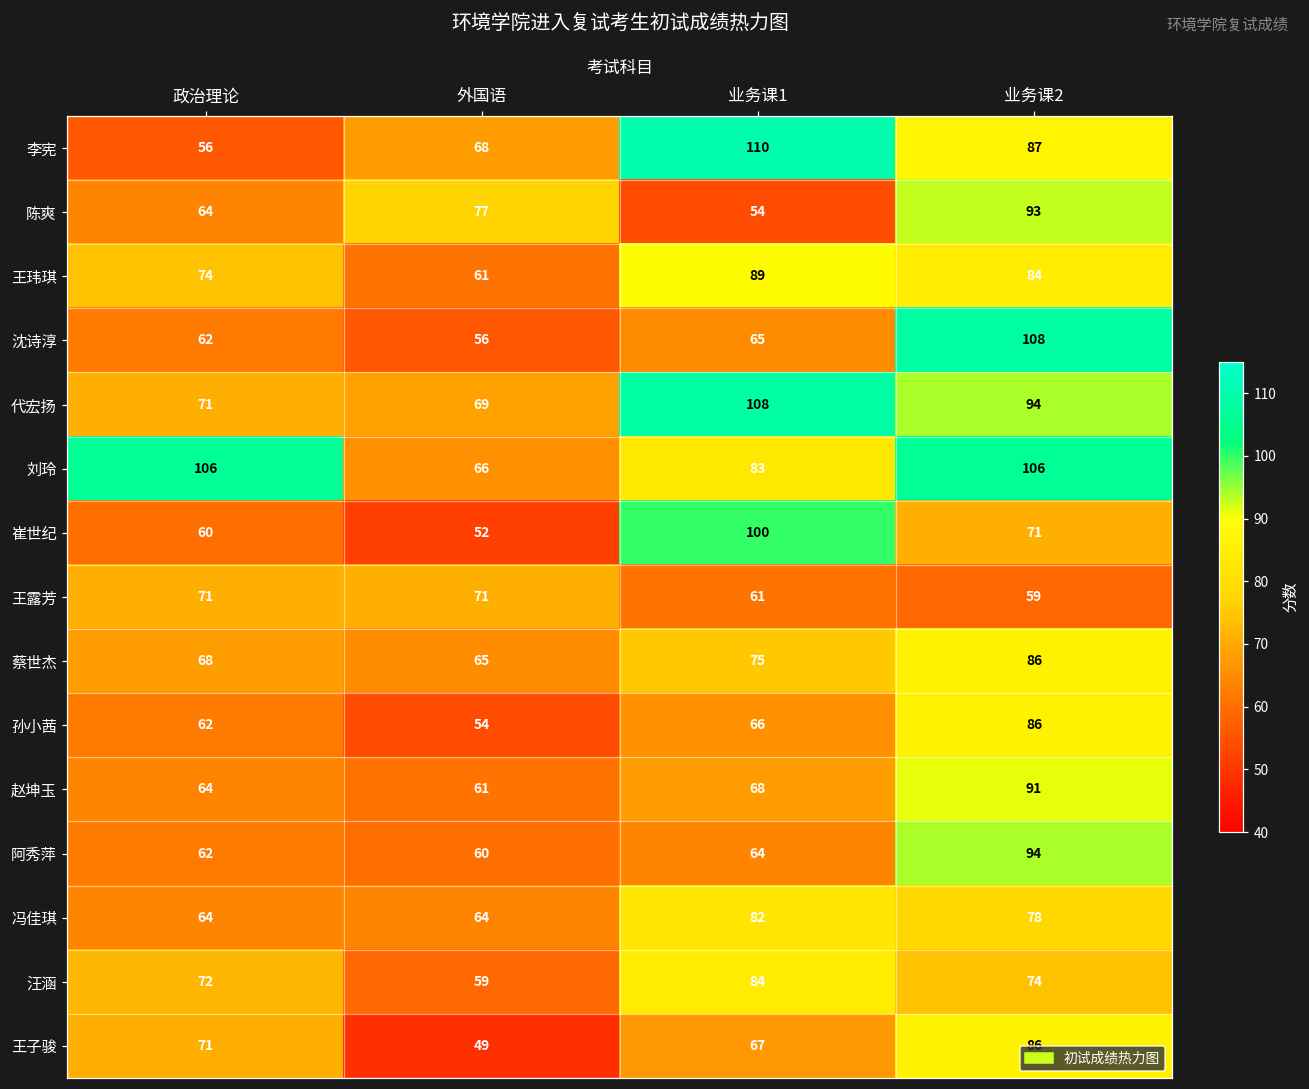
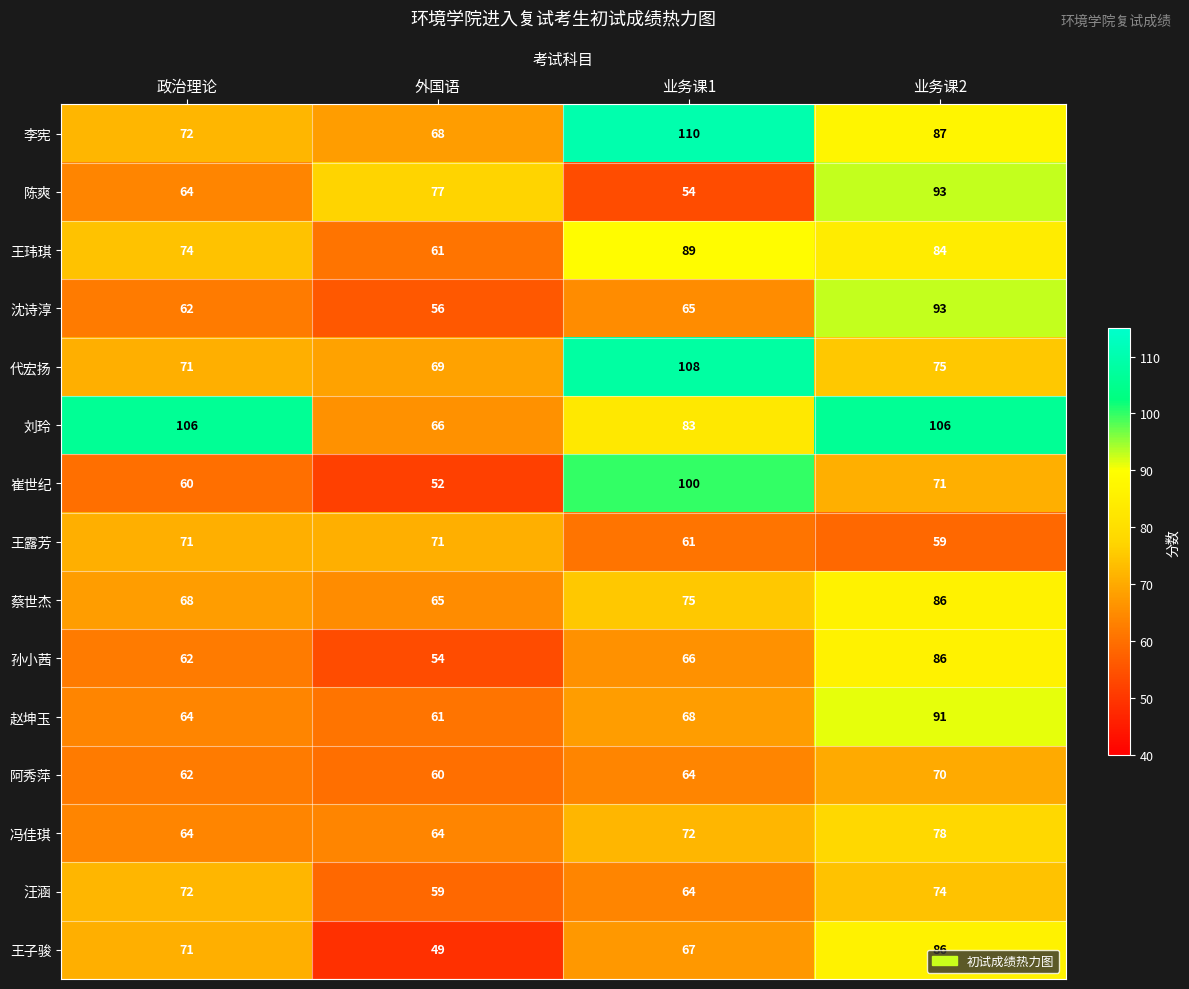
李宪, 政治理论: 56 -> 72
沈诗淳, 业务课2: 108 -> 93
代宏扬, 业务课2: 94 -> 75
阿秀萍, 业务课2: 94 -> 70
冯佳琪, 业务课1: 82 -> 72
汪涵, 业务课1: 84 -> 64
